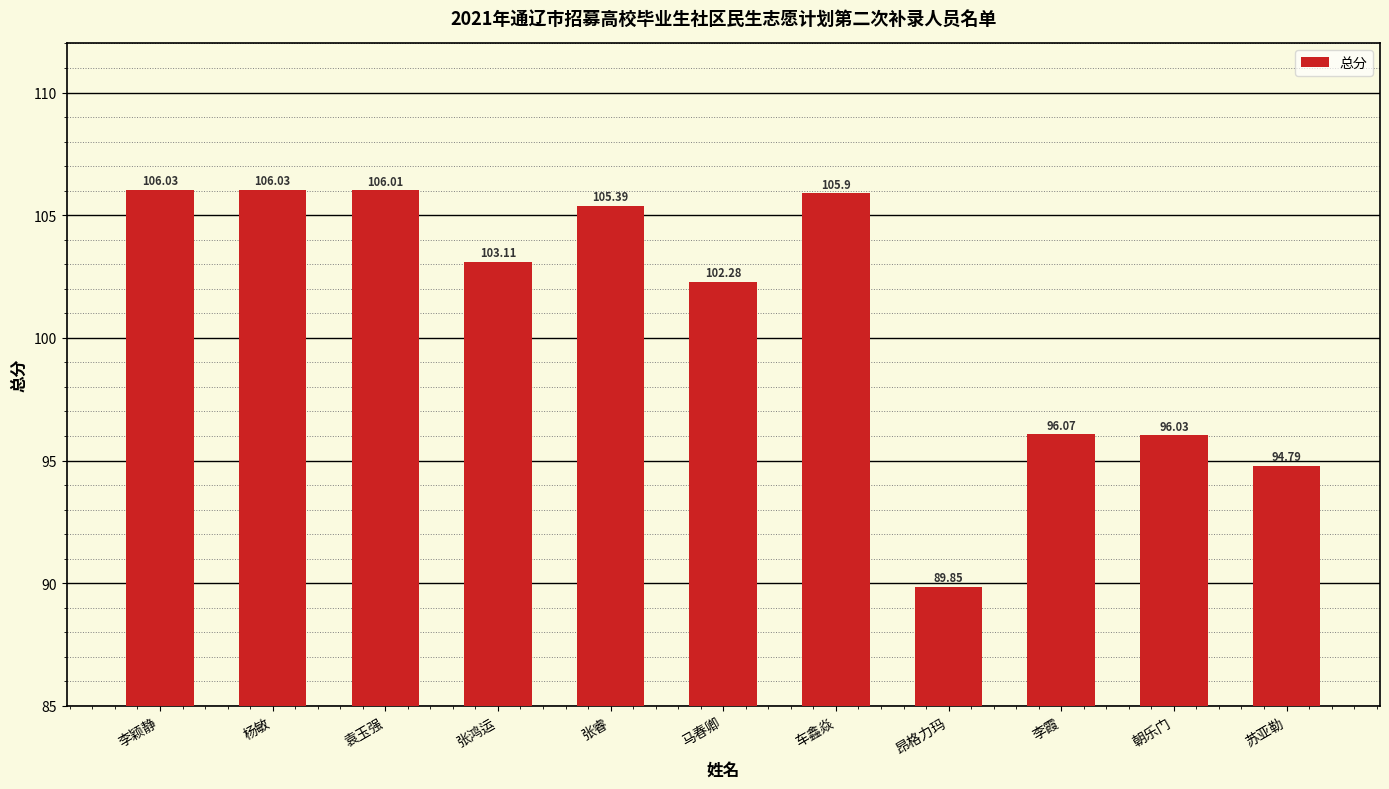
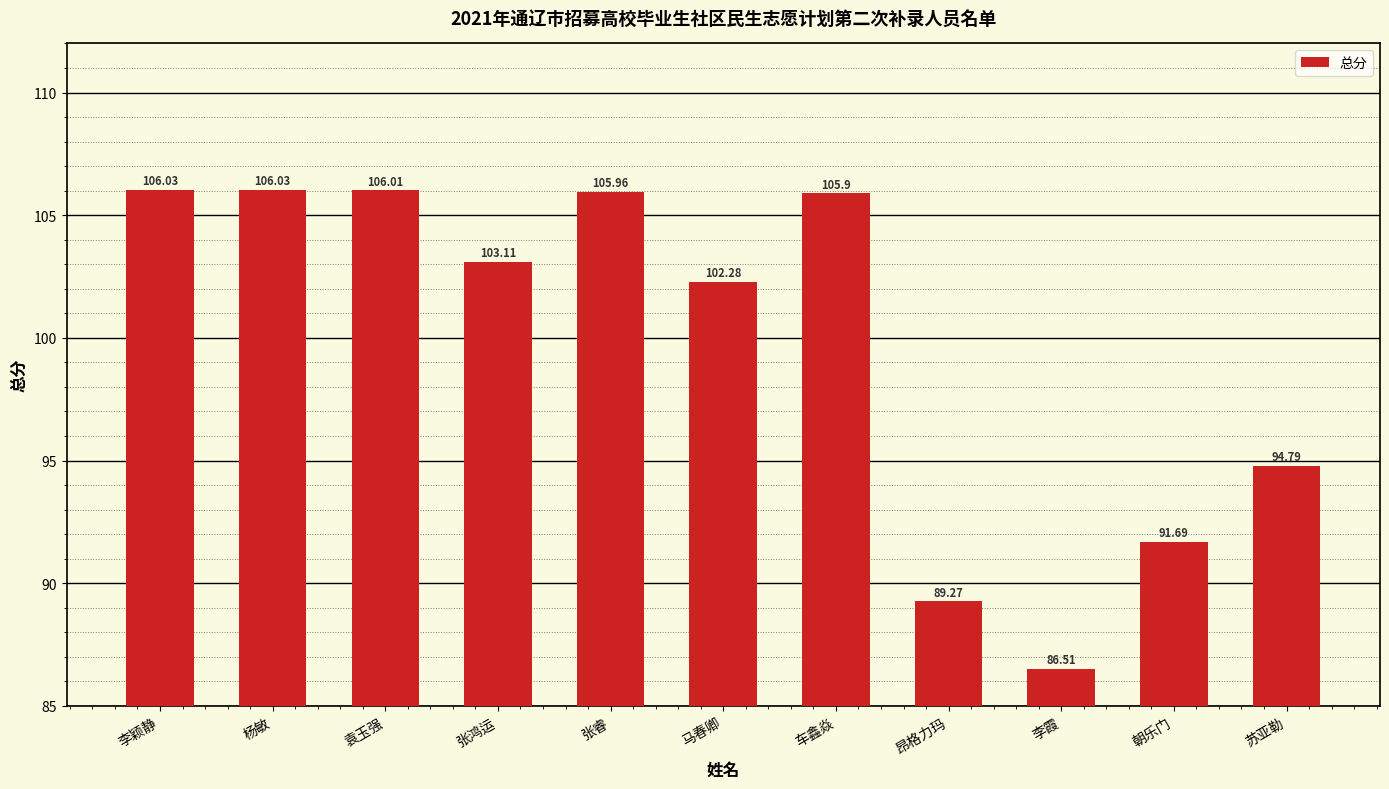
张睿: 105.39 -> 105.96
昂格力玛: 89.85 -> 89.27
李霞: 96.07 -> 86.51
朝乐门: 96.03 -> 91.69
